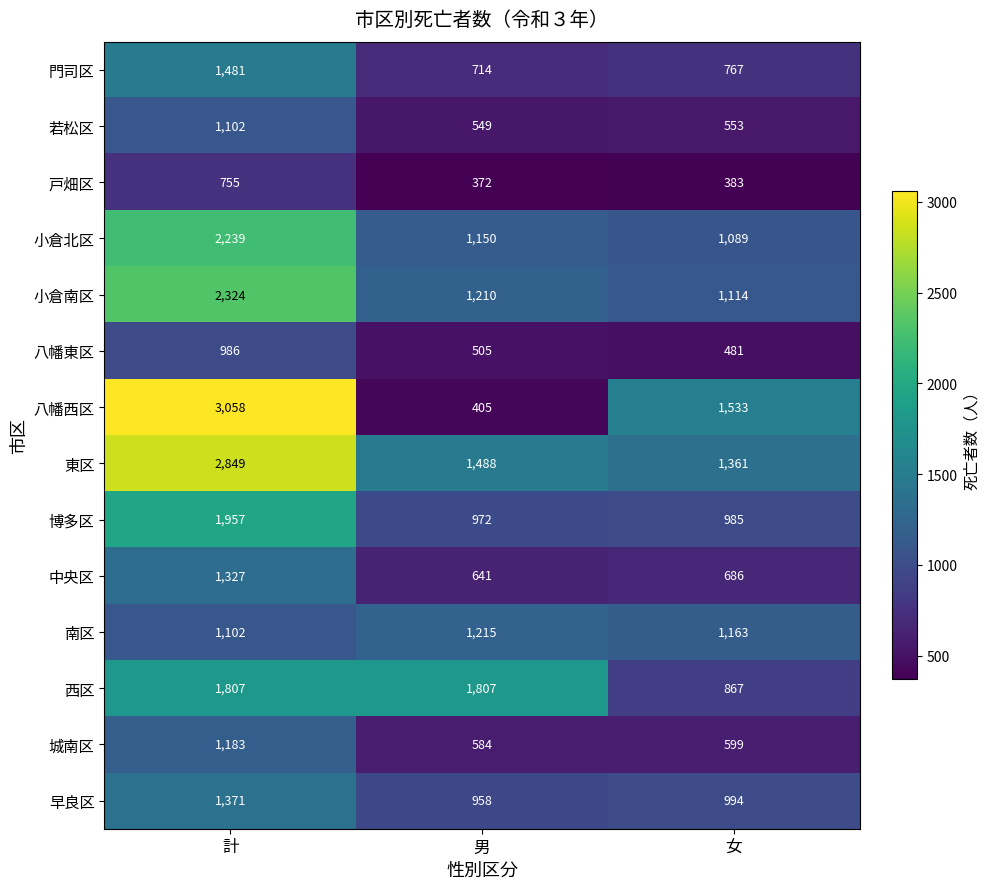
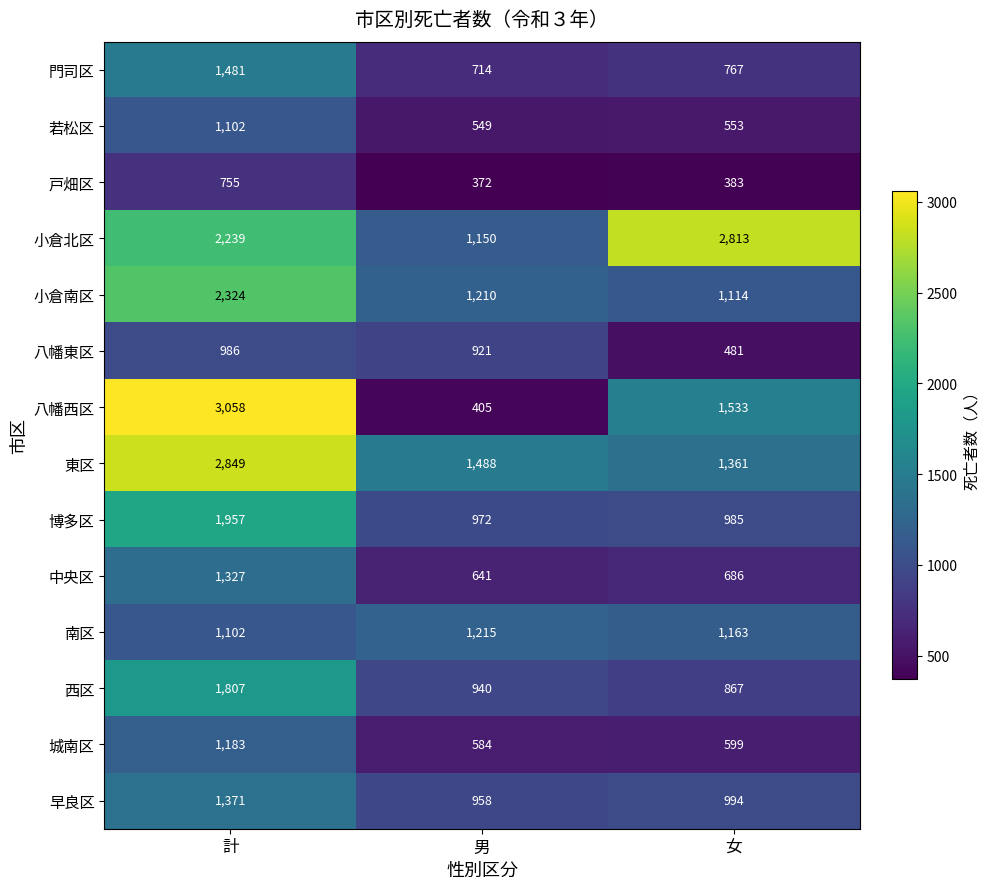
小倉北区, 女: 1,089 -> 2,813
八幡東区, 男: 505 -> 921
西区, 男: 1,807 -> 940
